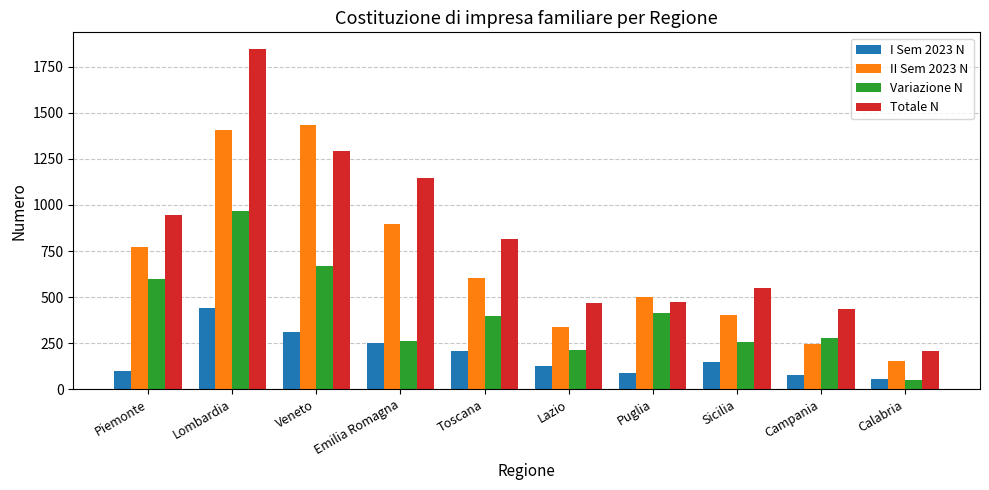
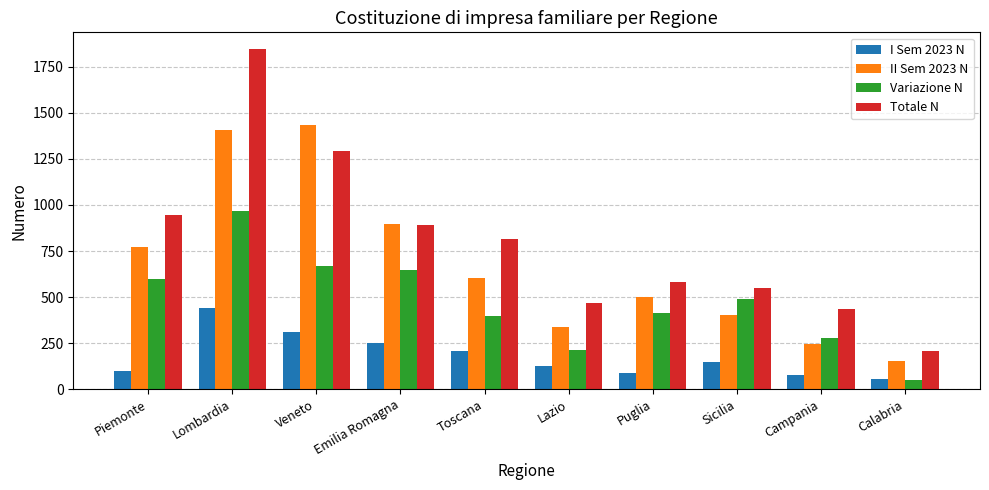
Variazione N, Emilia Romagna: 260 -> 650
Totale N, Emilia Romagna: 1150 -> 890
Totale N, Puglia: 470 -> 580
Variazione N, Sicilia: 260 -> 490
